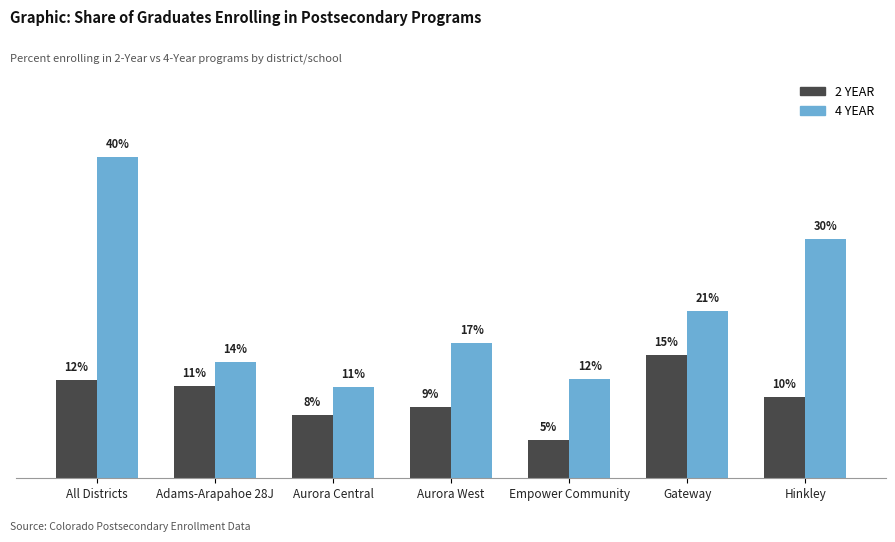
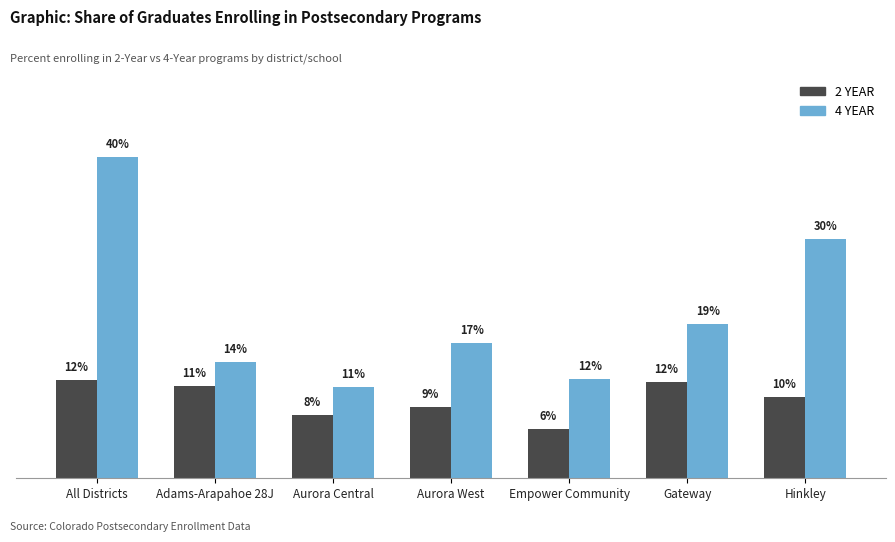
2 YEAR, Empower Community: 5% -> 6%
2 YEAR, Gateway: 15% -> 12%
4 YEAR, Gateway: 21% -> 19%
